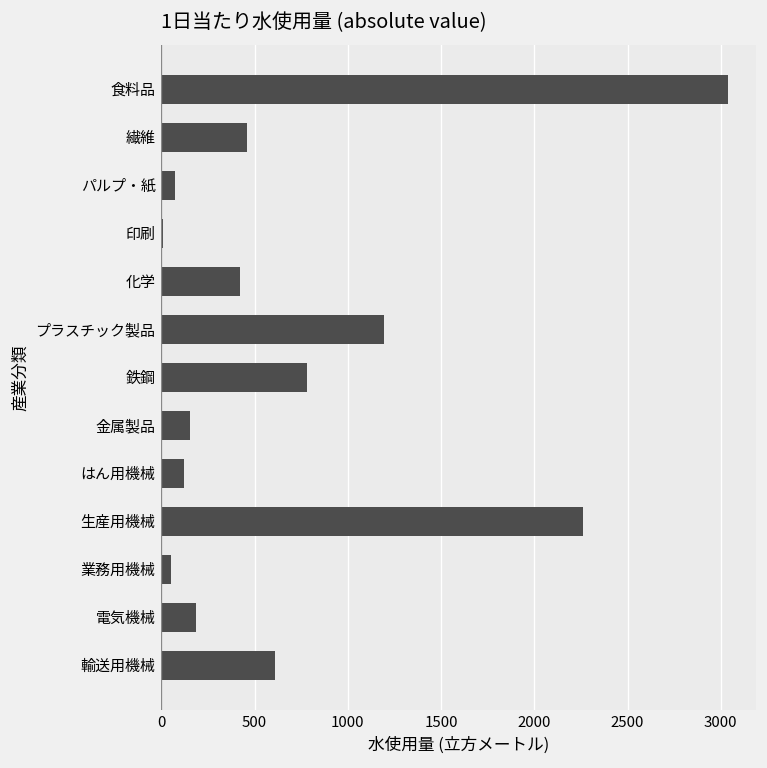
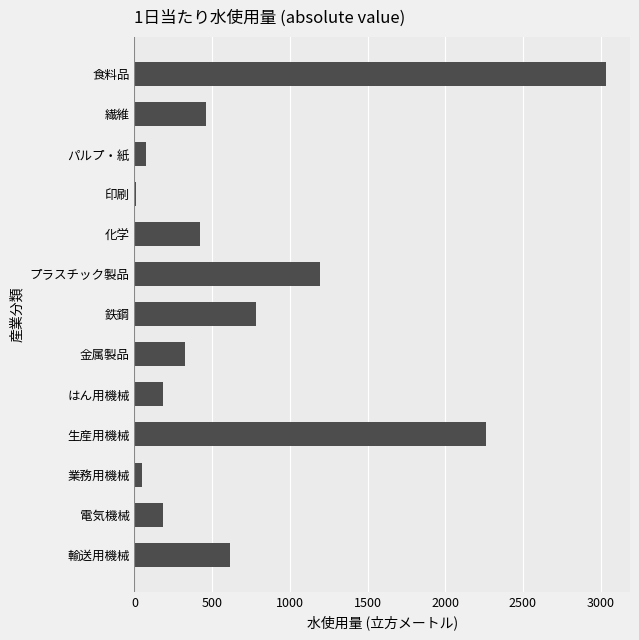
金属製品: 160 -> 330
はん用機械: 120 -> 190
